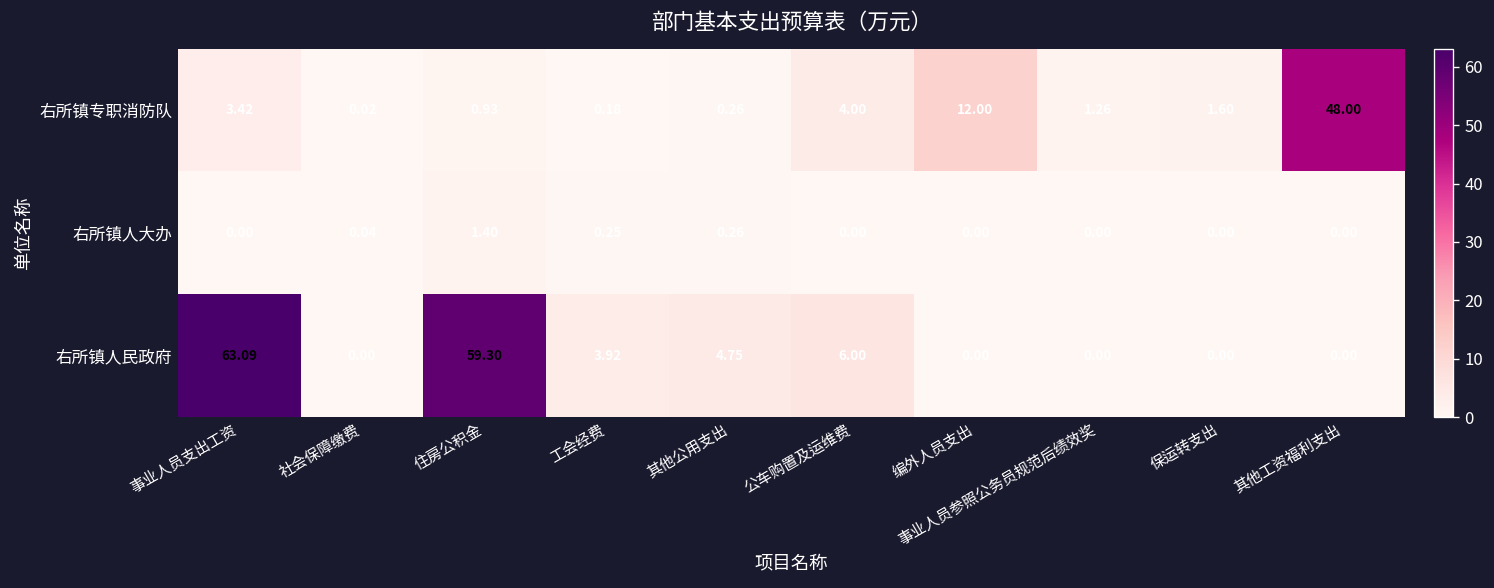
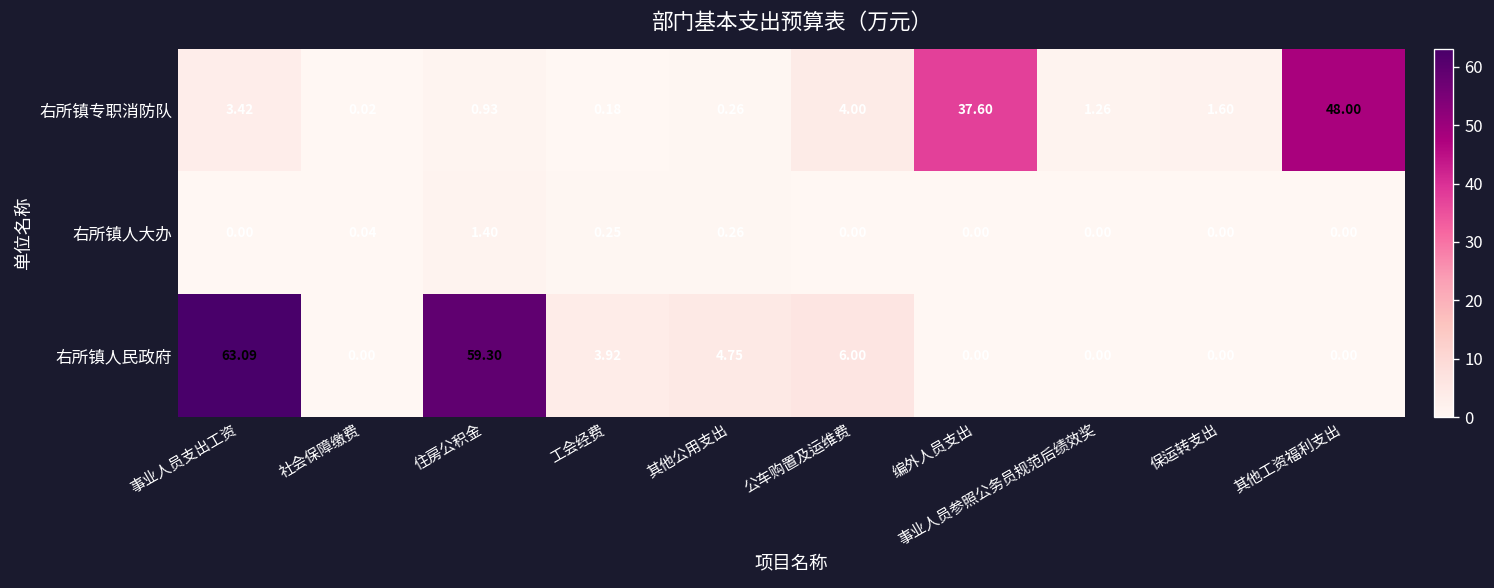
右所镇专职消防队, 编外人员支出: 12.00 -> 37.60
